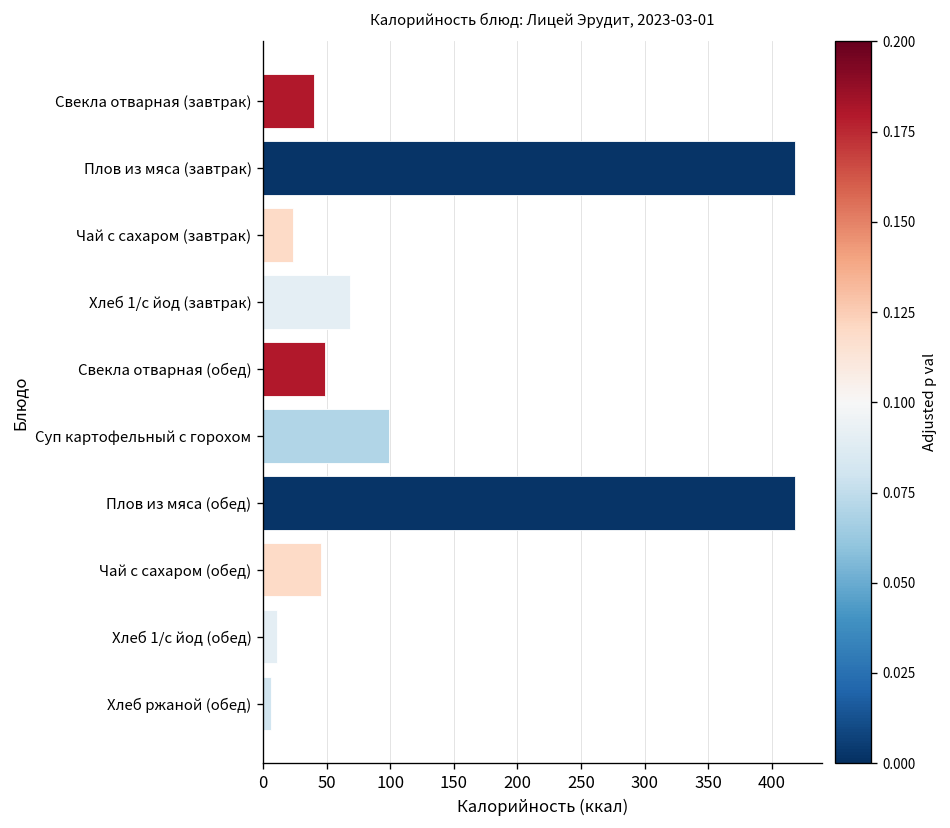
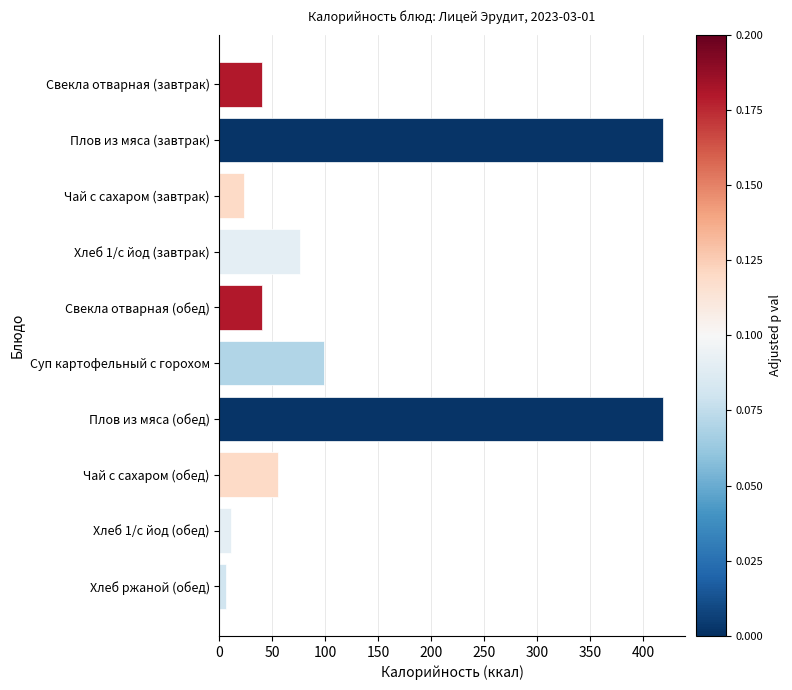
Хлеб 1/с йод (завтрак): 68 -> 76
Свекла отварная (обед): 49 -> 40
Чай с сахаром (обед): 45 -> 56
